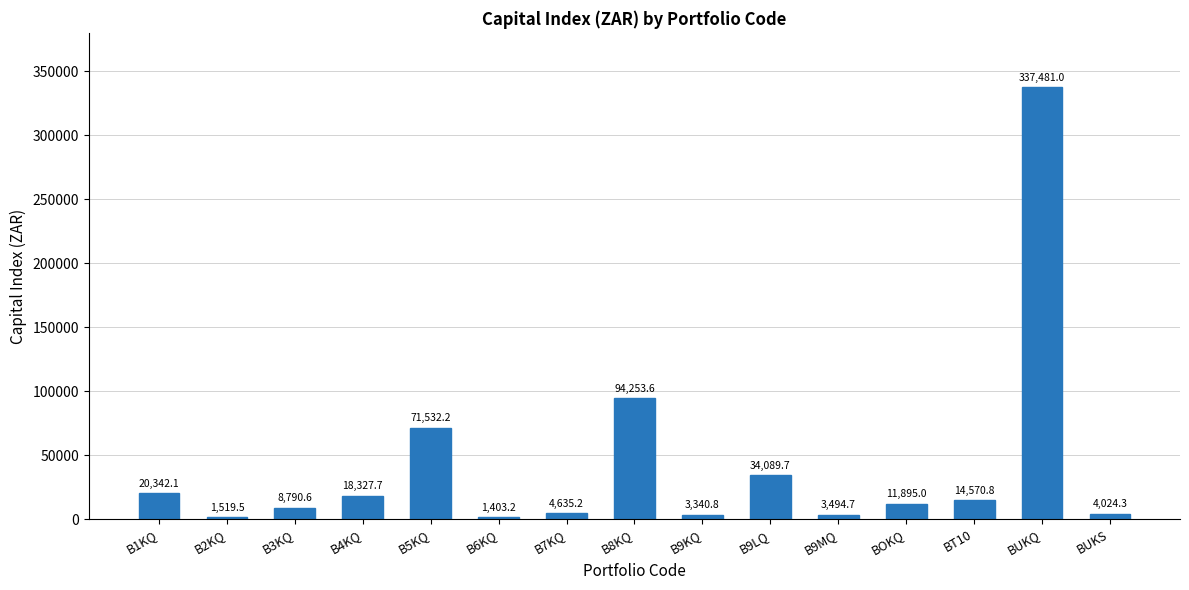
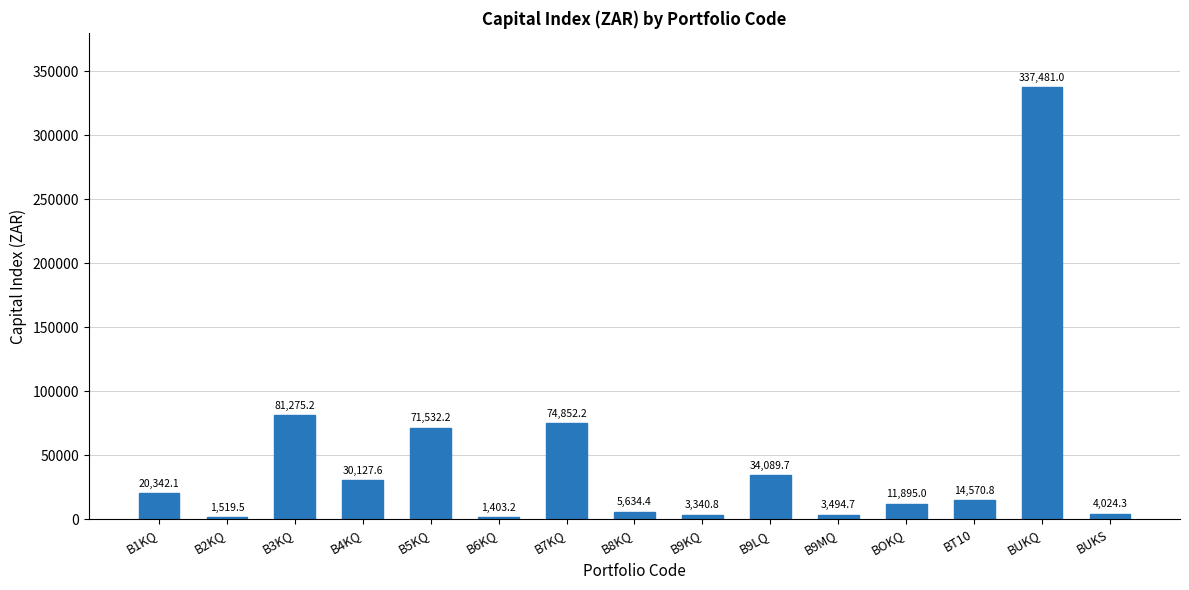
B3KQ: 8,790.6 -> 81,275.2
B4KQ: 18,327.7 -> 30,127.6
B7KQ: 4,635.2 -> 74,852.2
B8KQ: 94,253.6 -> 5,634.4
